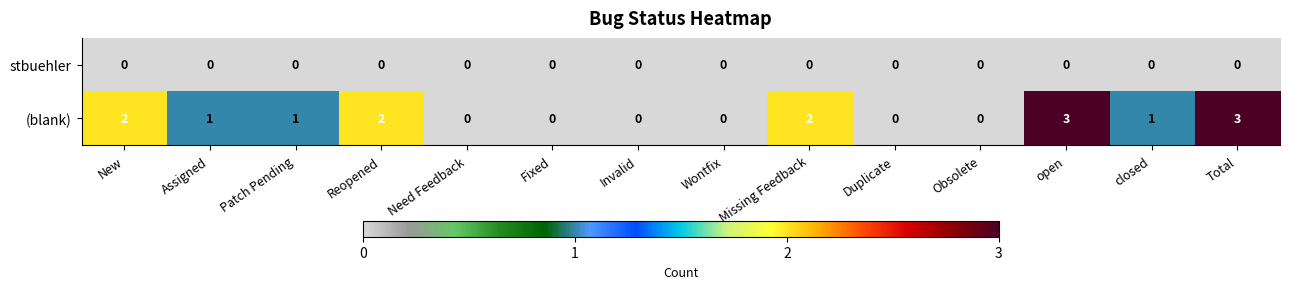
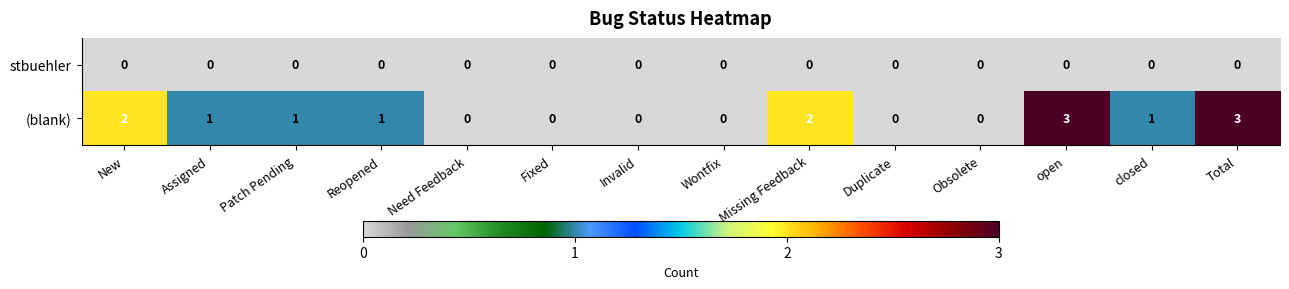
(blank), Reopened: 2 -> 1
